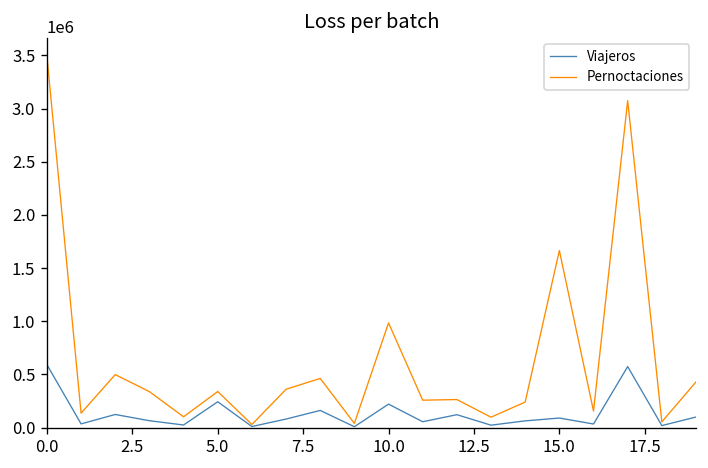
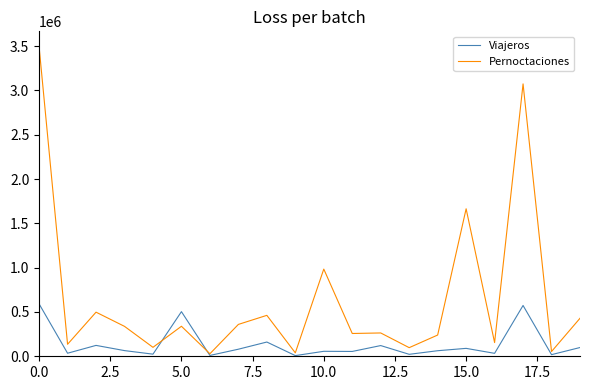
Viajeros, 5.0: 200000 -> 500000
Viajeros, 10.0: 200000 -> 100000
